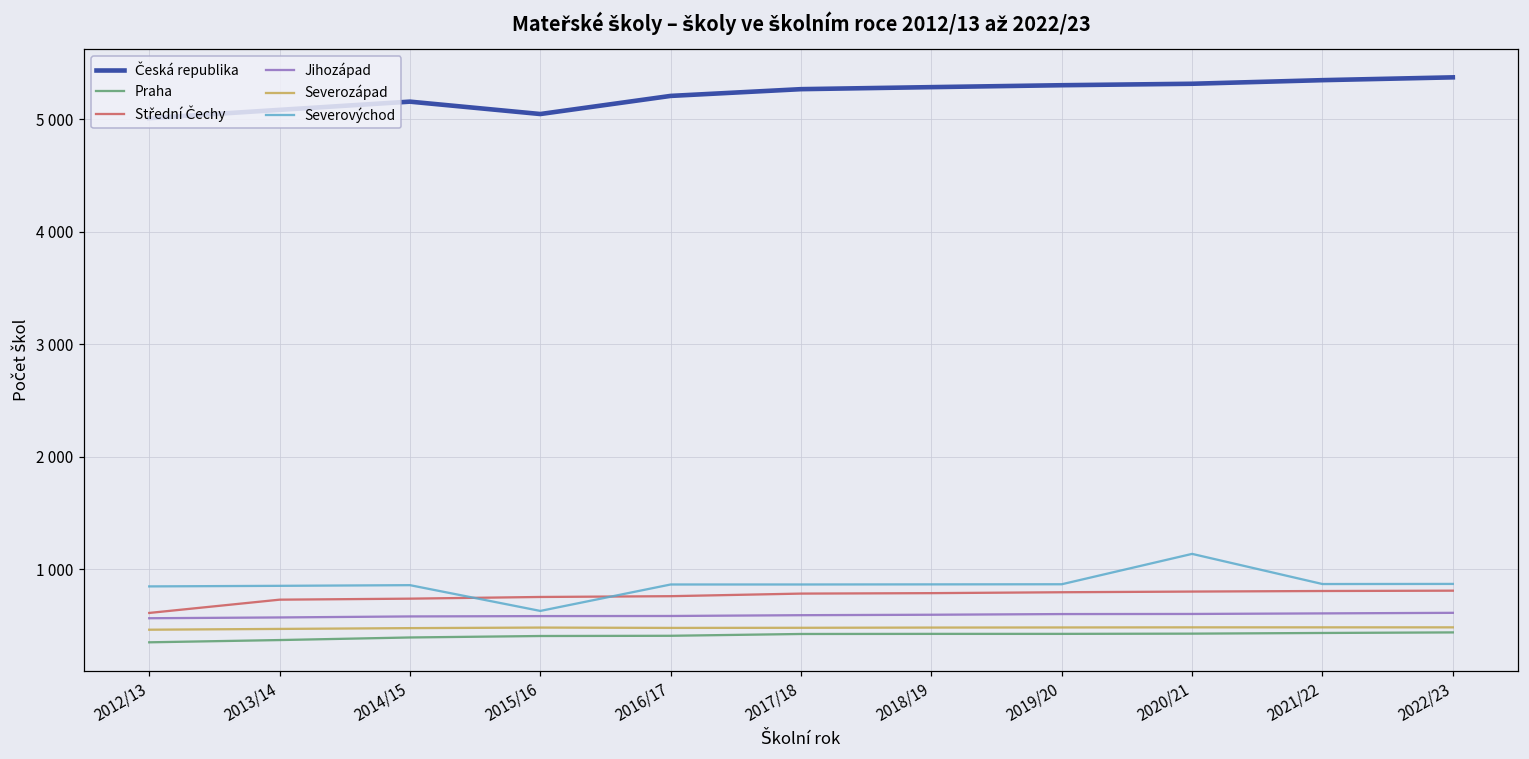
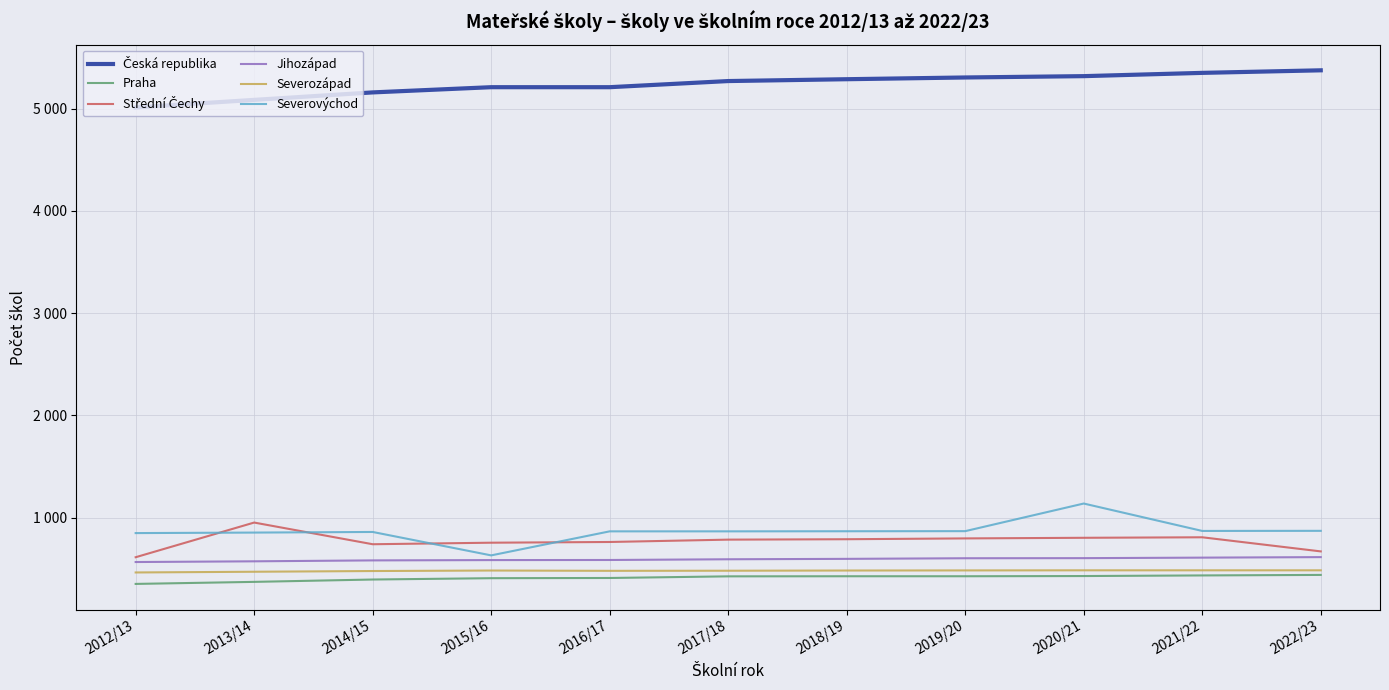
Střední Čechy, 2013/14: 730 -> 950
Česká republika, 2015/16: 5050 -> 5210
Střední Čechy, 2022/23: 810 -> 670
